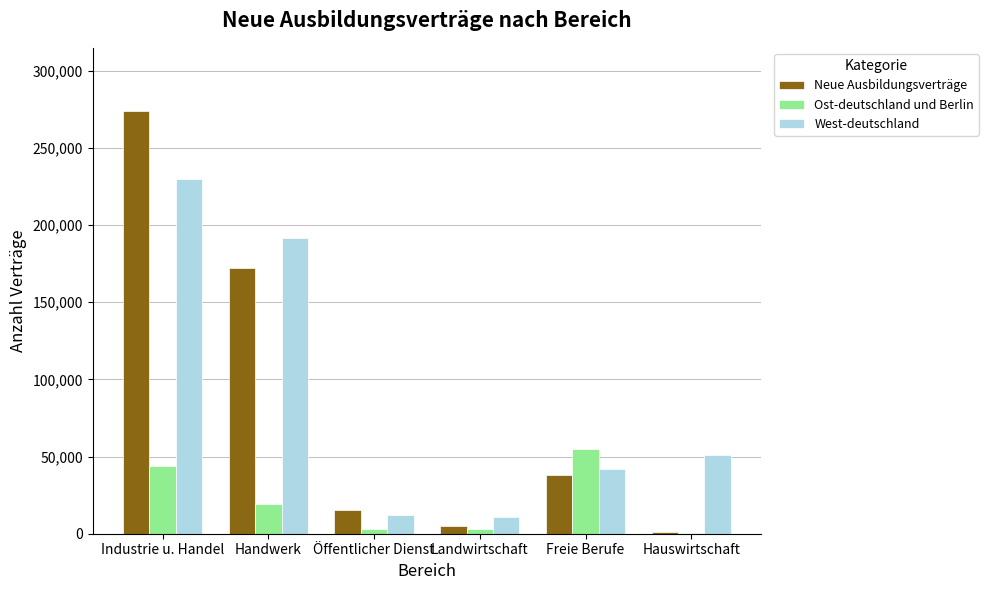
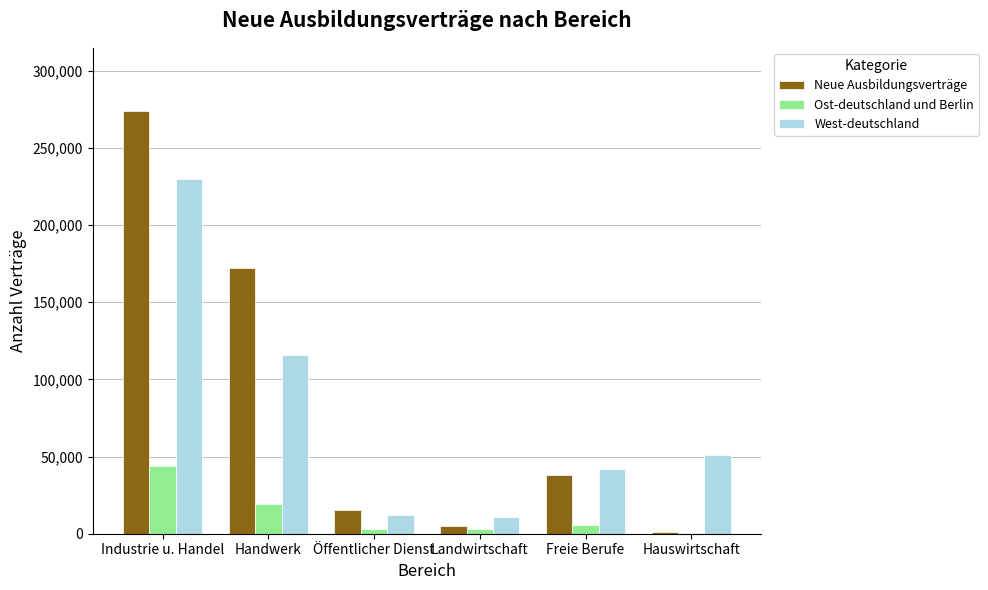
West-deutschland, Handwerk: 192,000 -> 116,000
Ost-deutschland und Berlin, Freie Berufe: 55,000 -> 5,000
